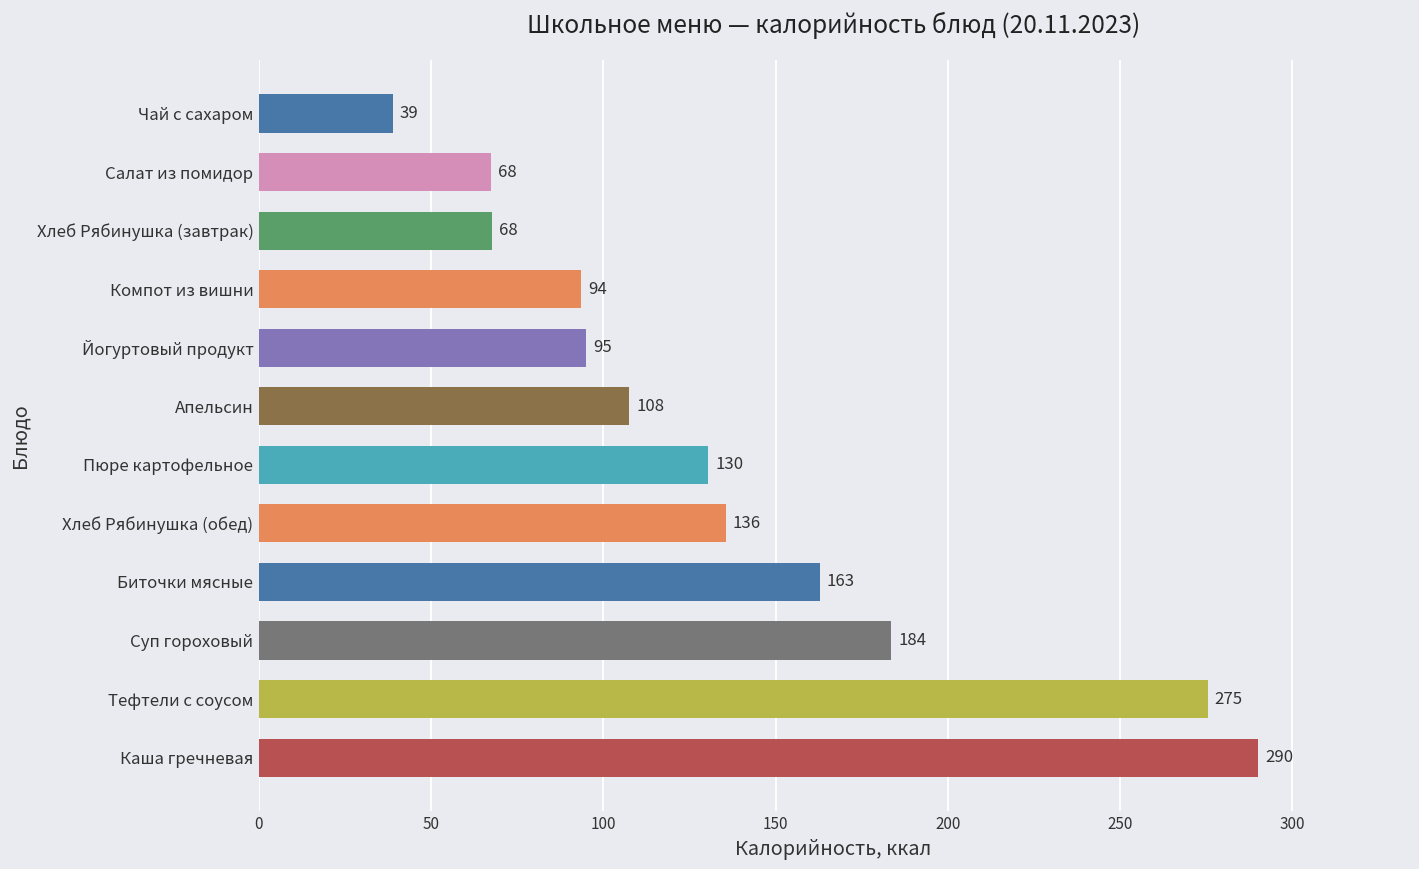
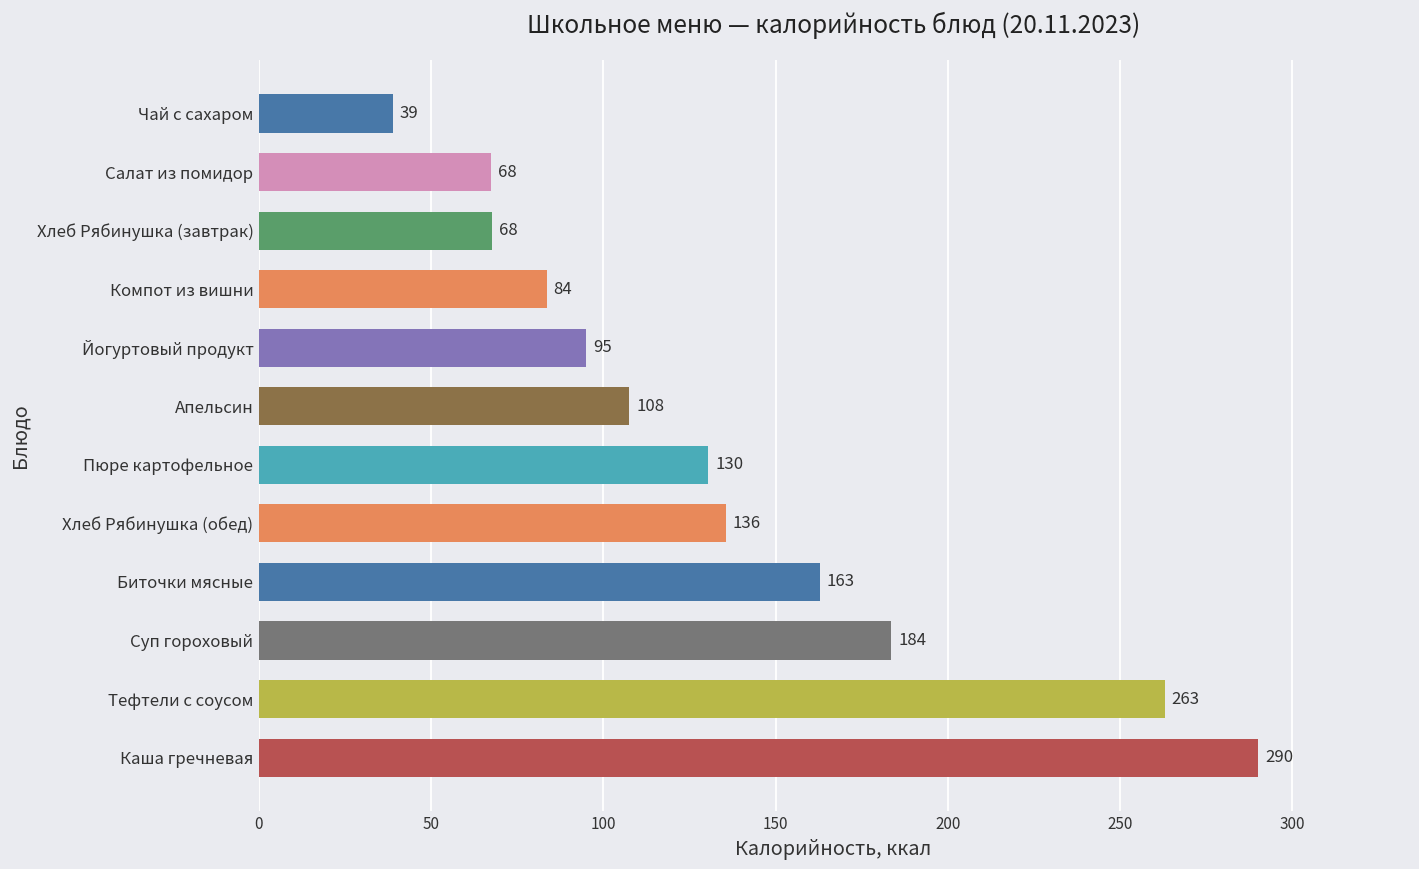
Компот из вишни: 94 -> 84
Тефтели с соусом: 275 -> 263
